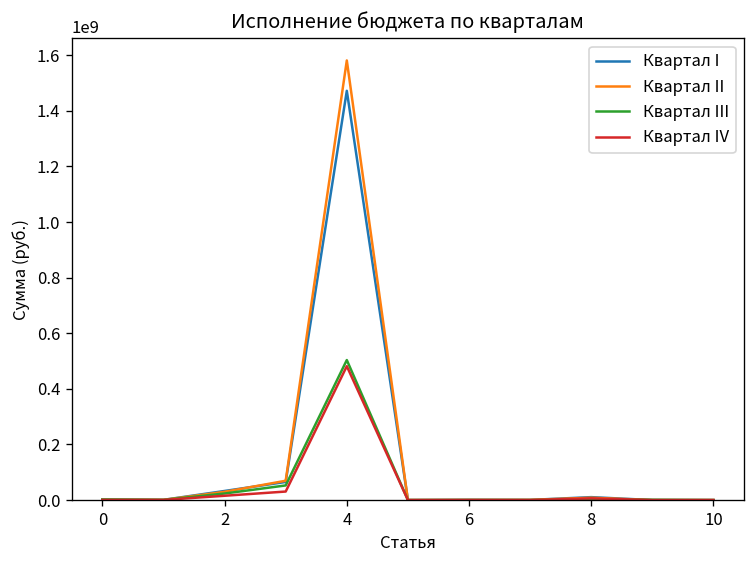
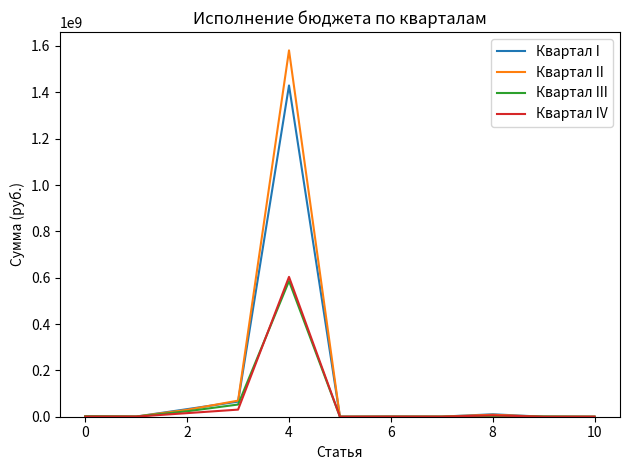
Квартал I, 4: 1470000000 -> 1430000000
Квартал III, 4: 500000000 -> 590000000
Квартал IV, 4: 480000000 -> 600000000
